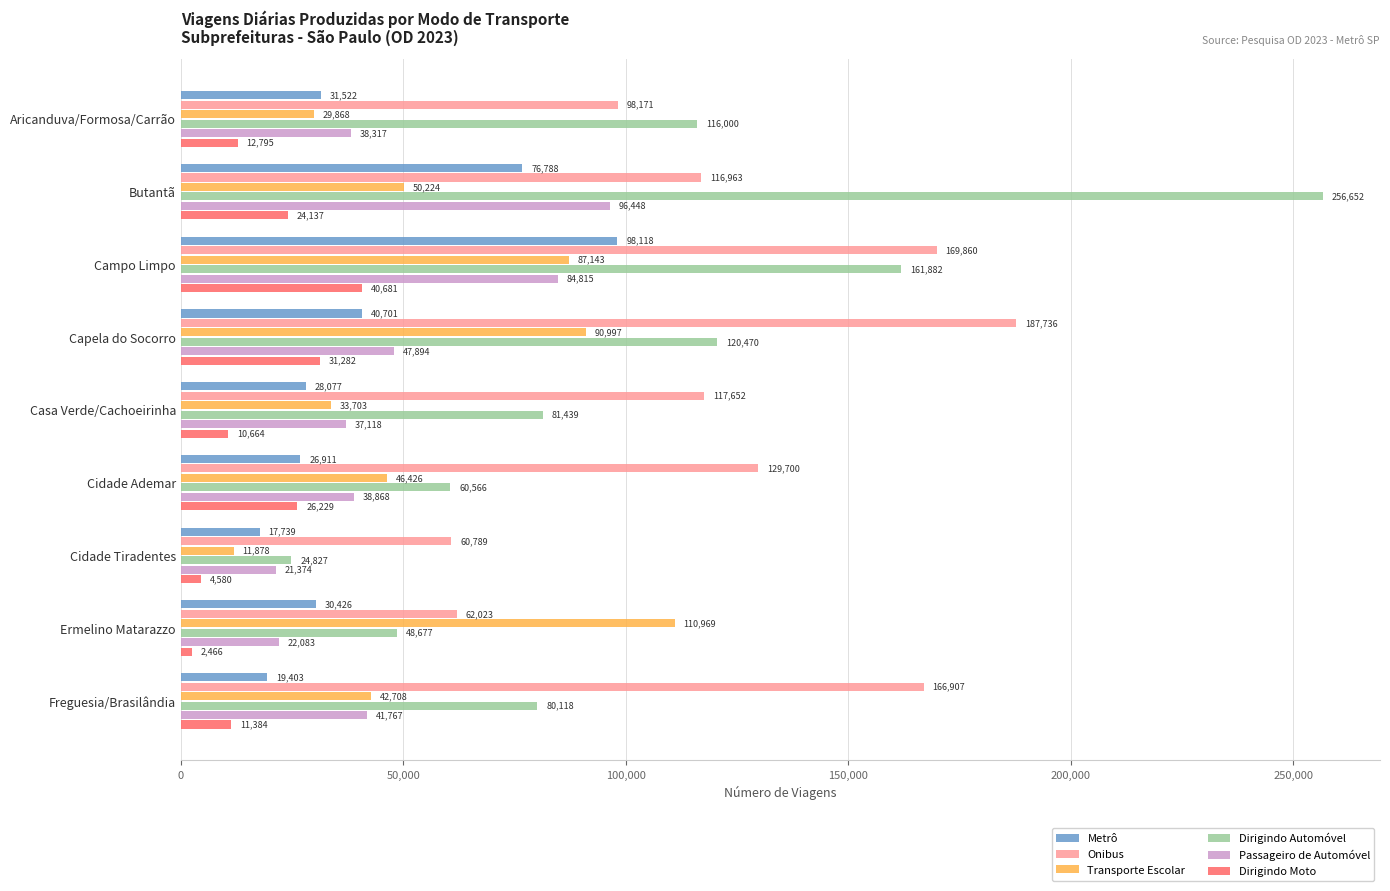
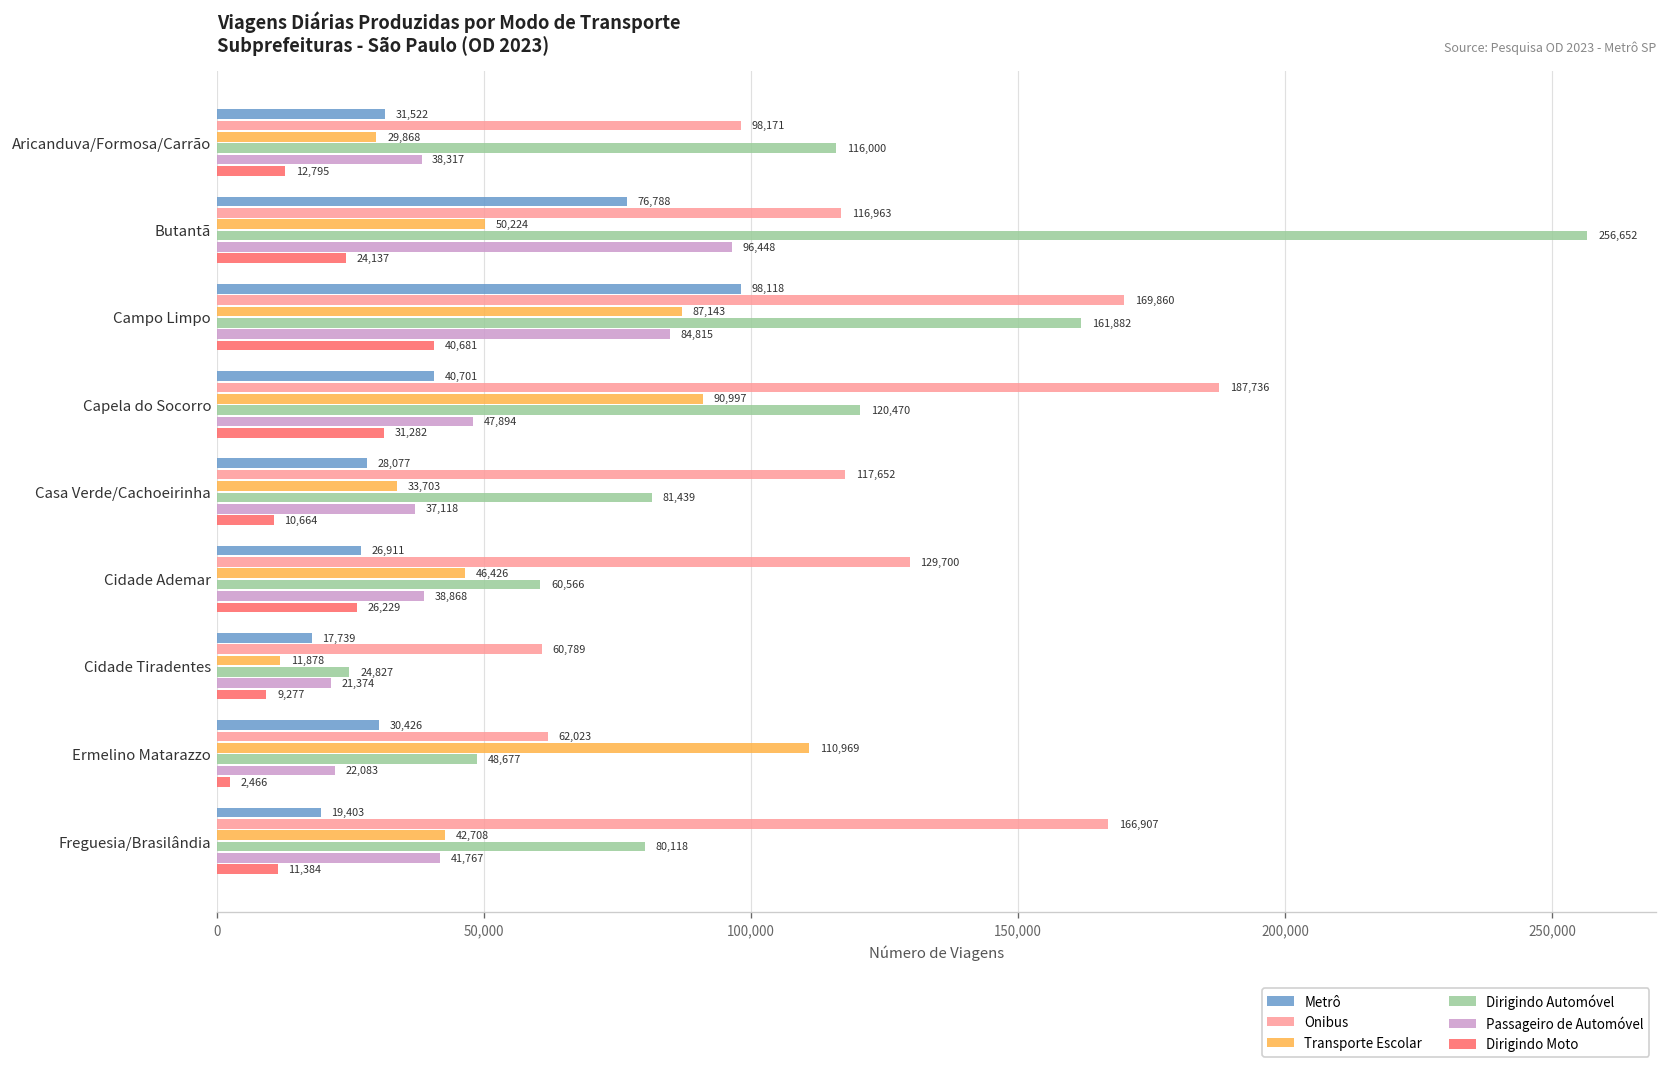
Dirigindo Moto, Cidade Tiradentes: 4,580 -> 9,277
